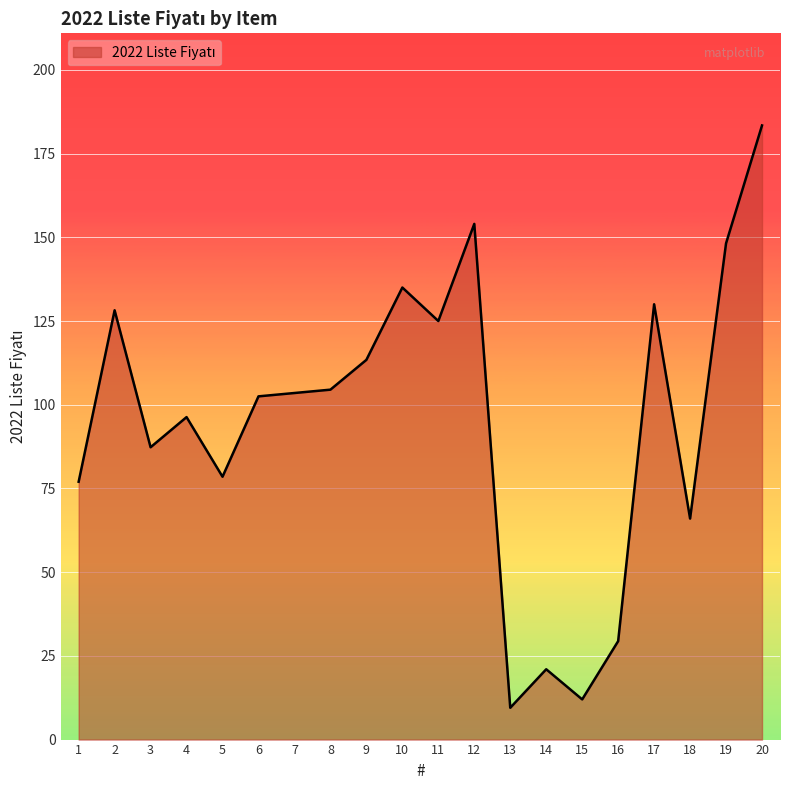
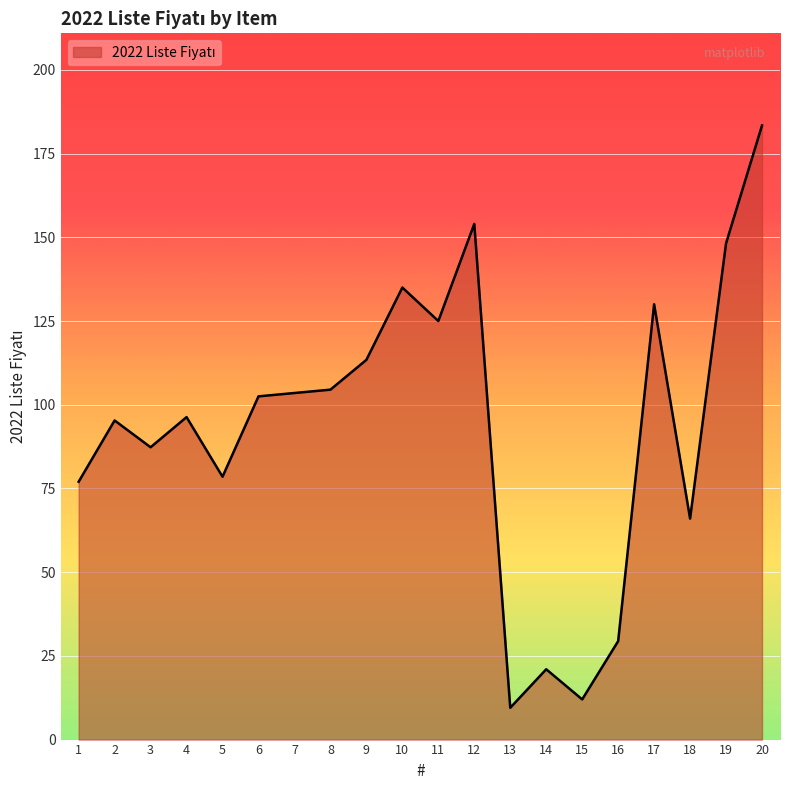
2: 128 -> 95
